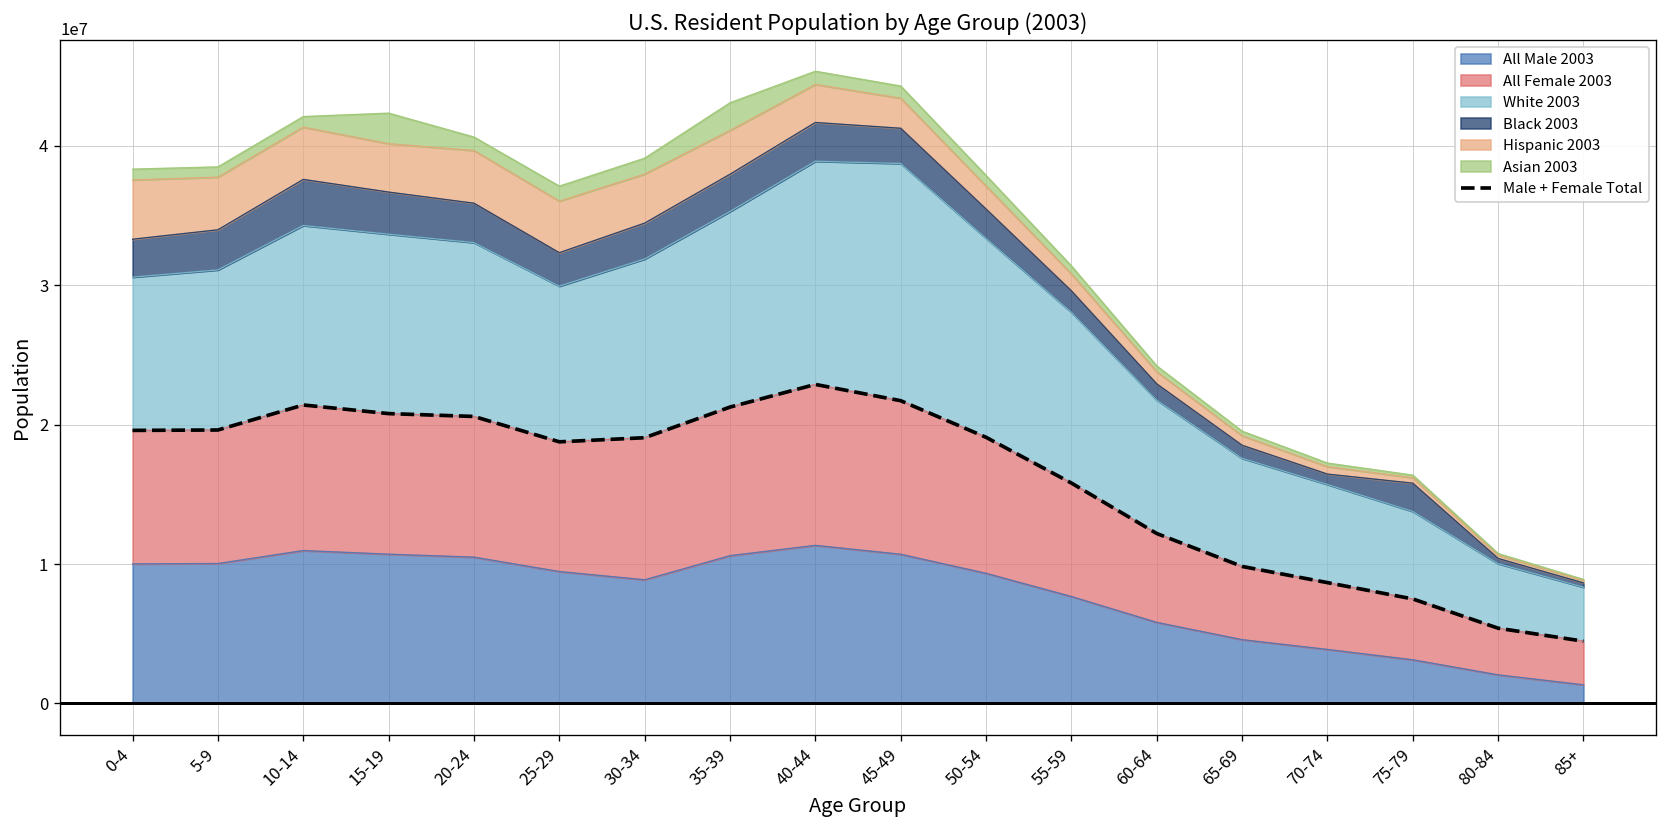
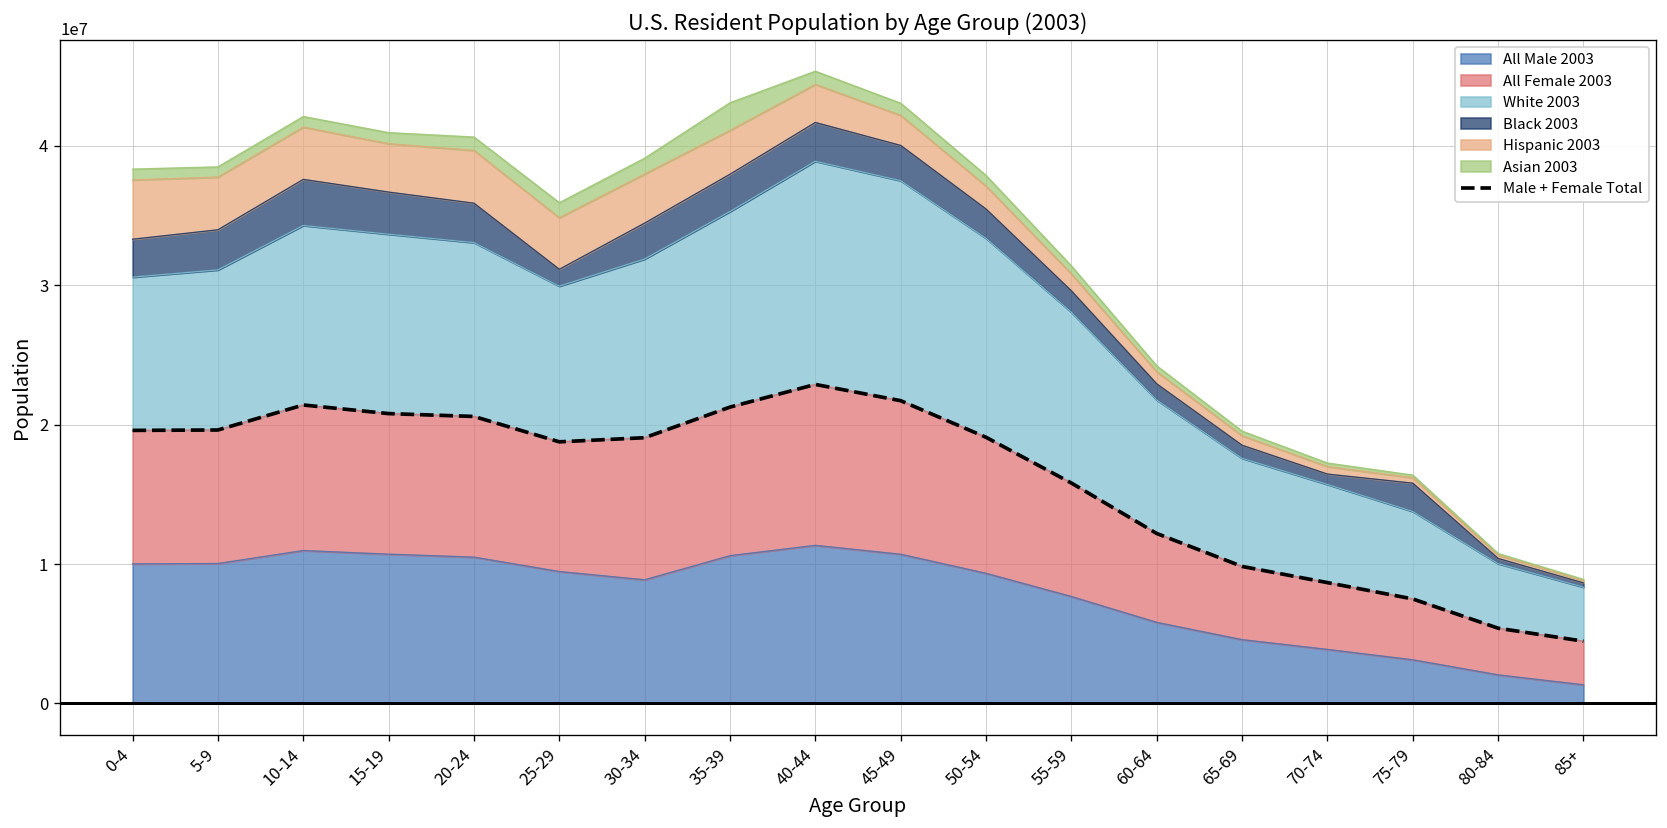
Asian 2003, 15-19: 2200000 -> 800000
Black 2003, 25-29: 2400000 -> 1200000
White 2003, 45-49: 17000000 -> 15800000
